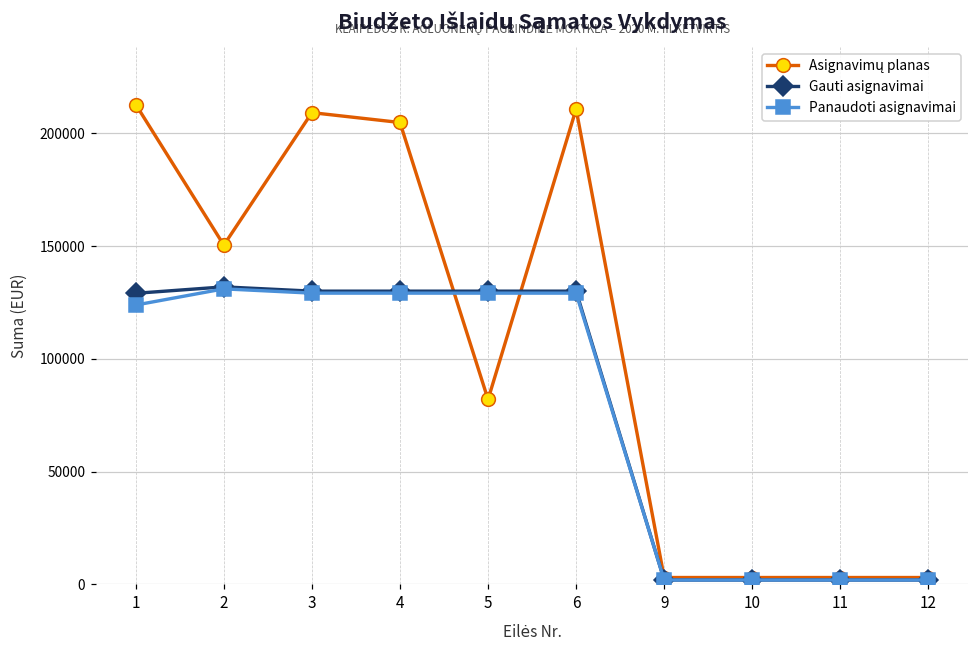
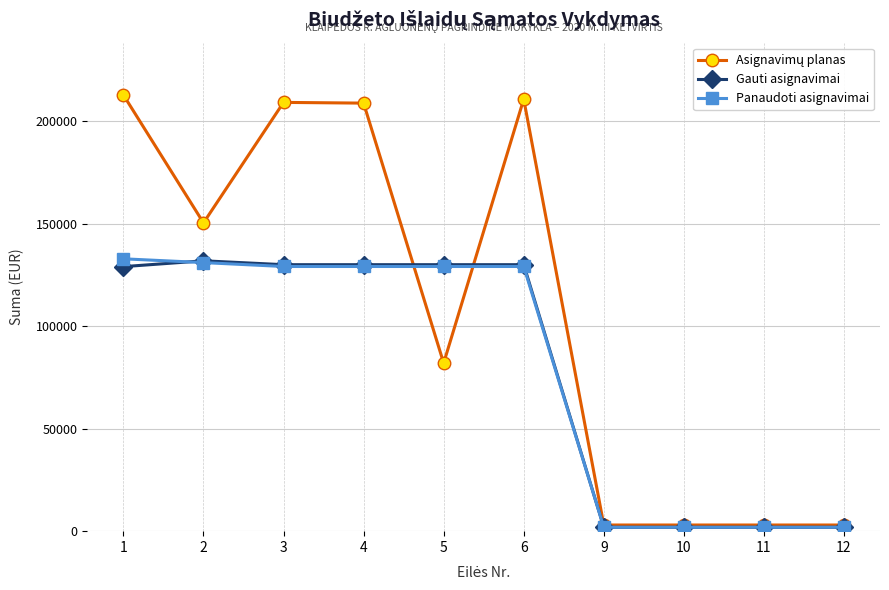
Panaudoti asignavimai, 1: 124000 -> 133000
Asignavimų planas, 4: 205000 -> 209000
